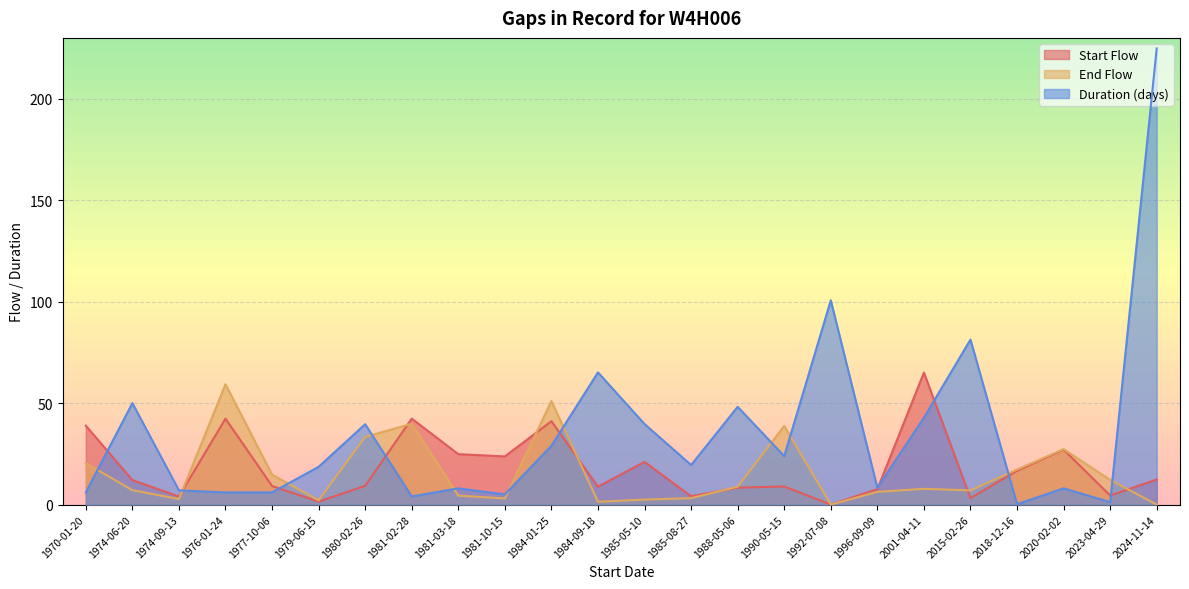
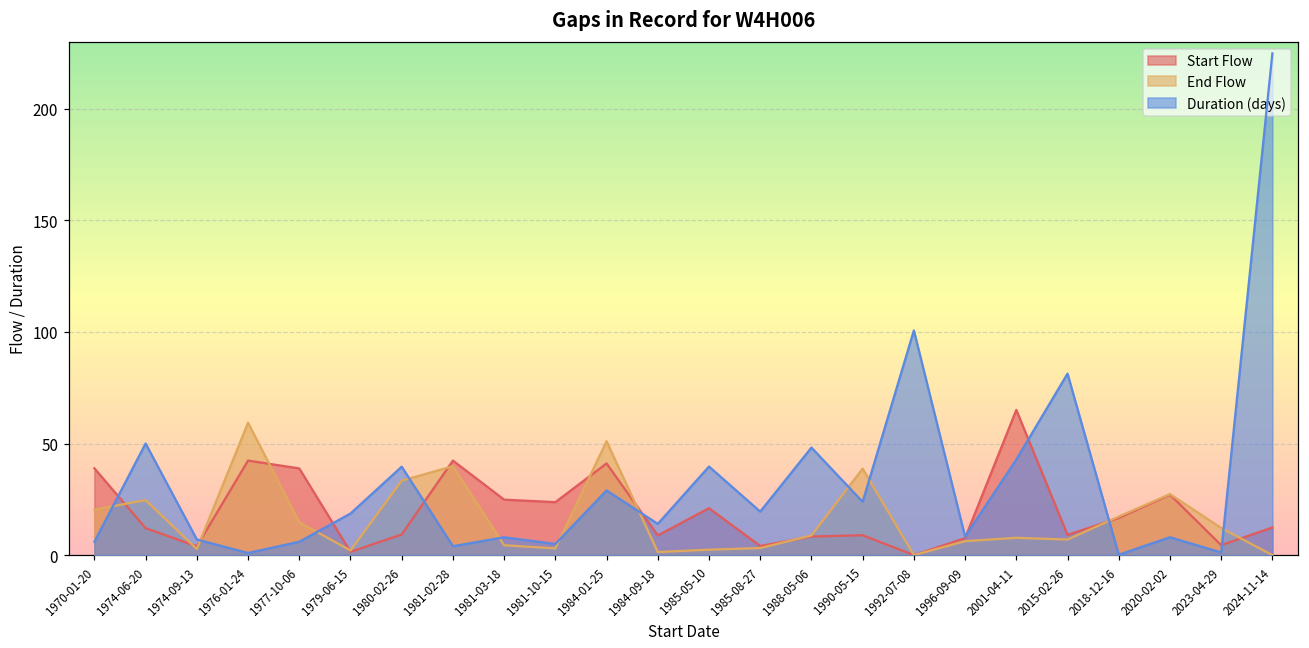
End Flow, 1974-06-20: 7 -> 25
Duration (days), 1976-01-24: 6 -> 1
Start Flow, 1977-10-06: 9 -> 39
Duration (days), 1984-09-18: 65 -> 14
Start Flow, 2015-02-26: 3 -> 9
